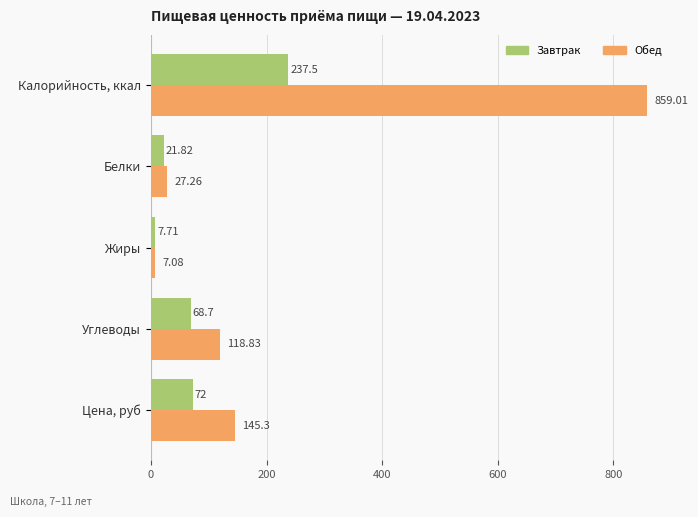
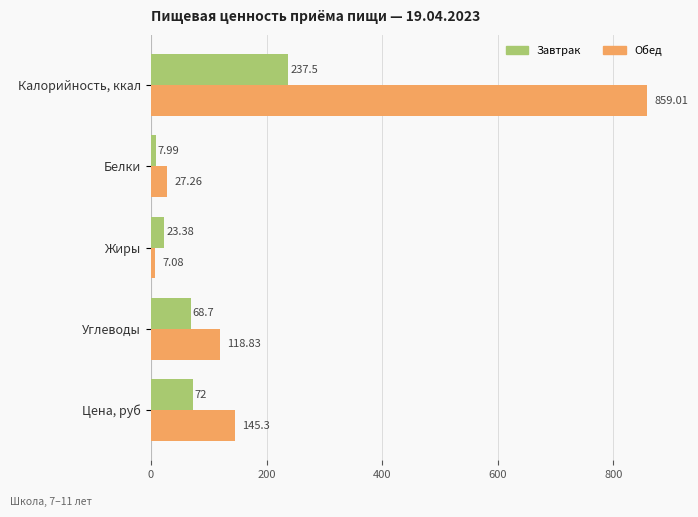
Завтрак, Белки: 21.82 -> 7.99
Завтрак, Жиры: 7.71 -> 23.38
